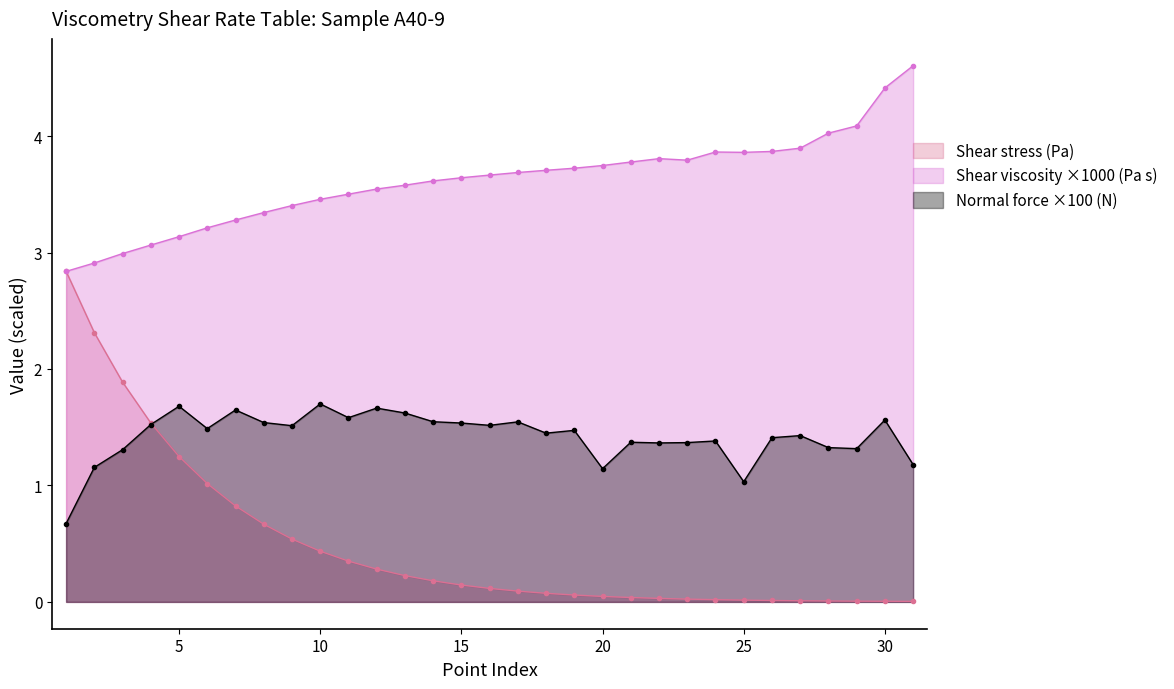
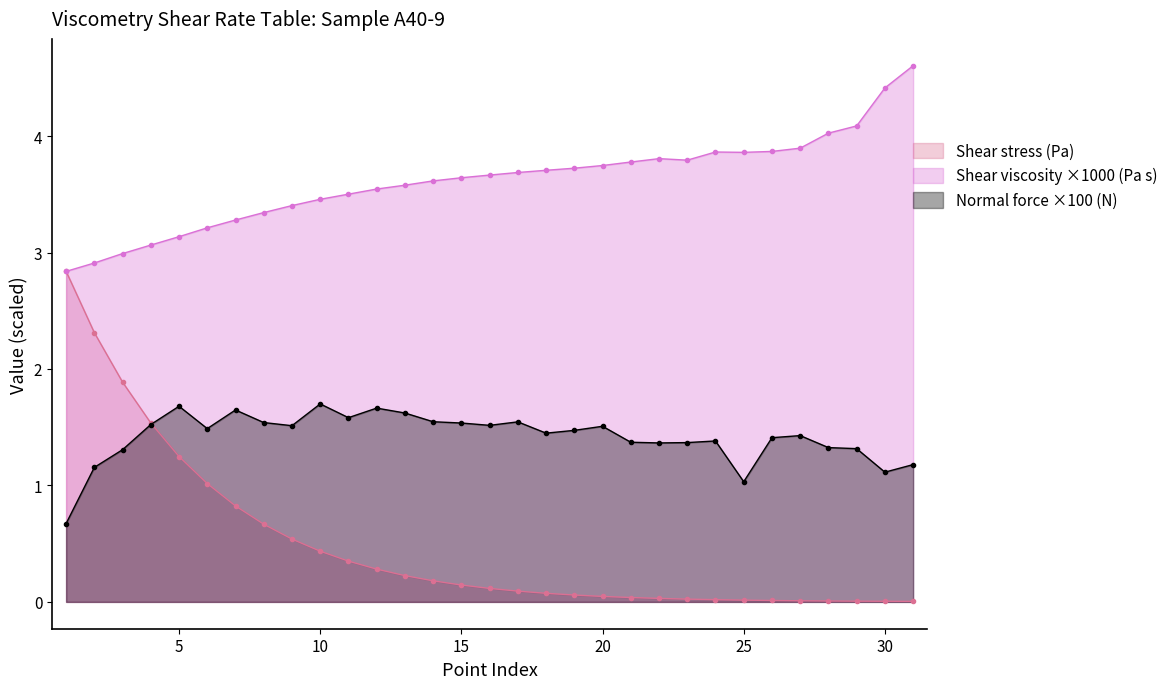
Normal force ×100 (N), 20: 1.14 -> 1.51
Normal force ×100 (N), 30: 1.56 -> 1.11
